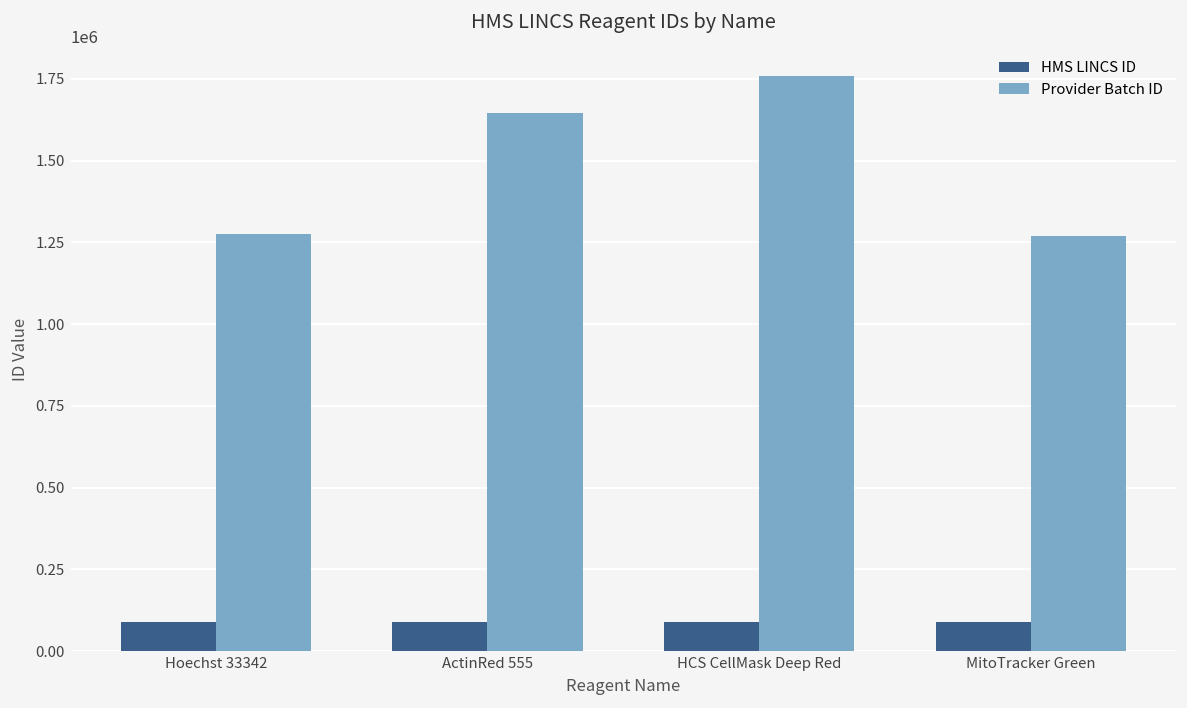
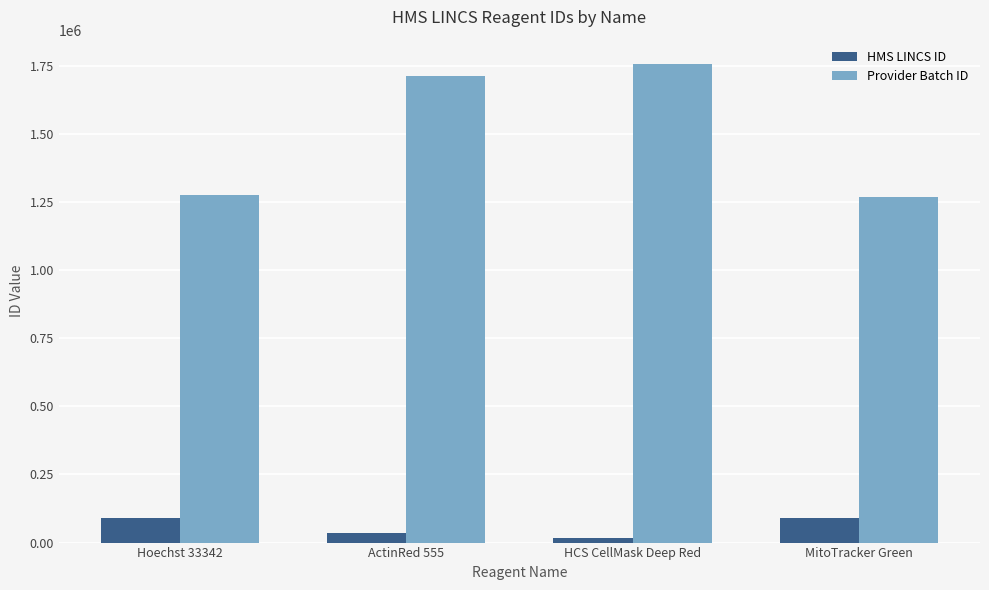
HMS LINCS ID, ActinRed 555: 90000 -> 40000
Provider Batch ID, ActinRed 555: 1650000 -> 1710000
HMS LINCS ID, HCS CellMask Deep Red: 90000 -> 20000
